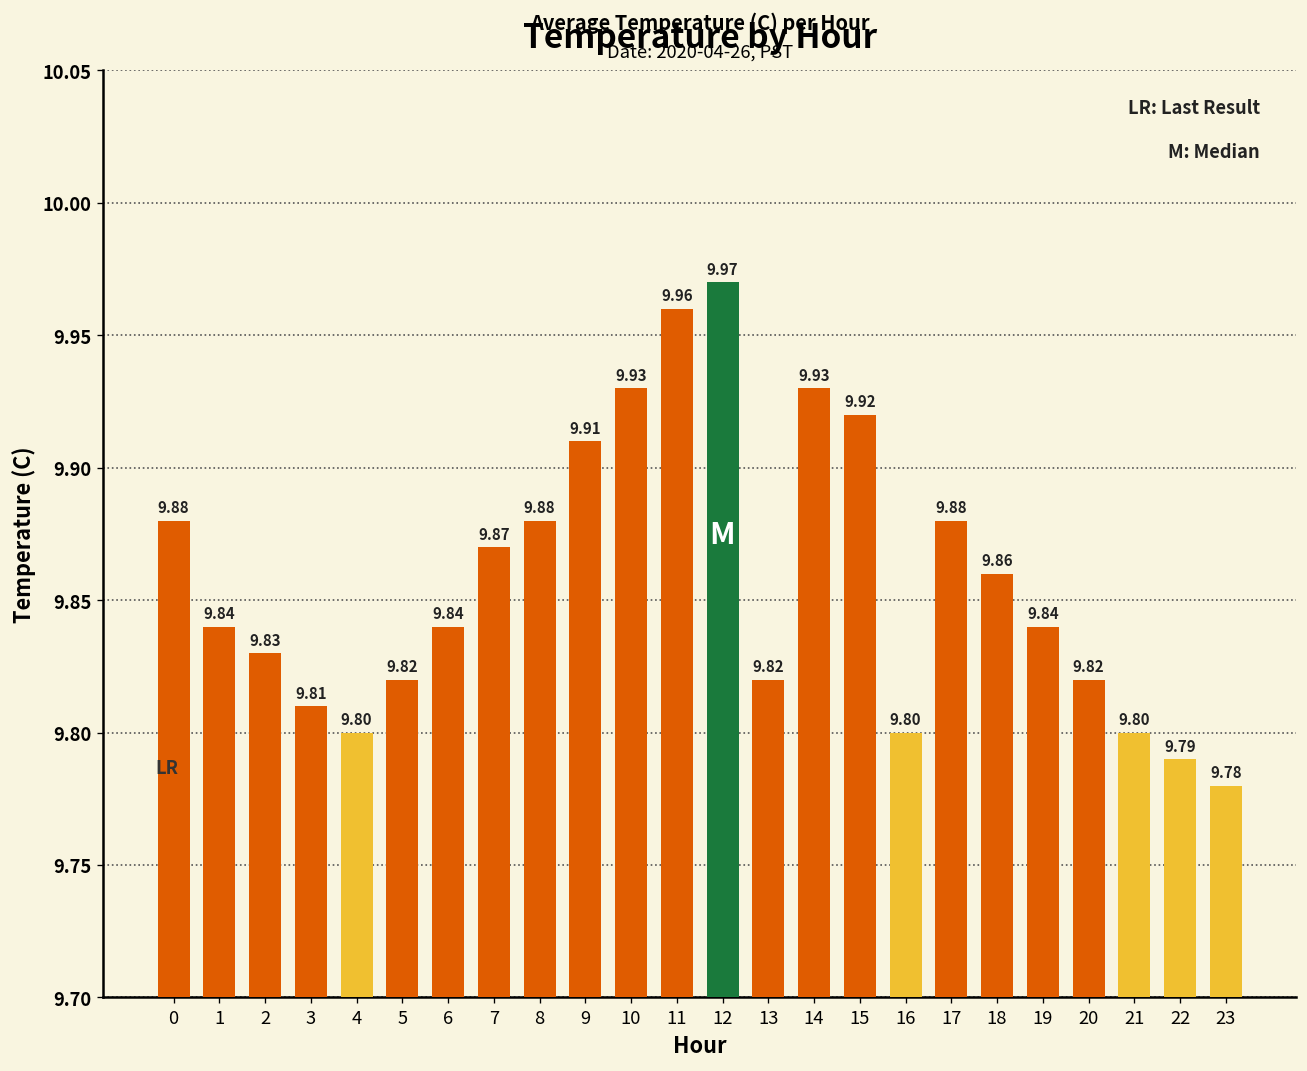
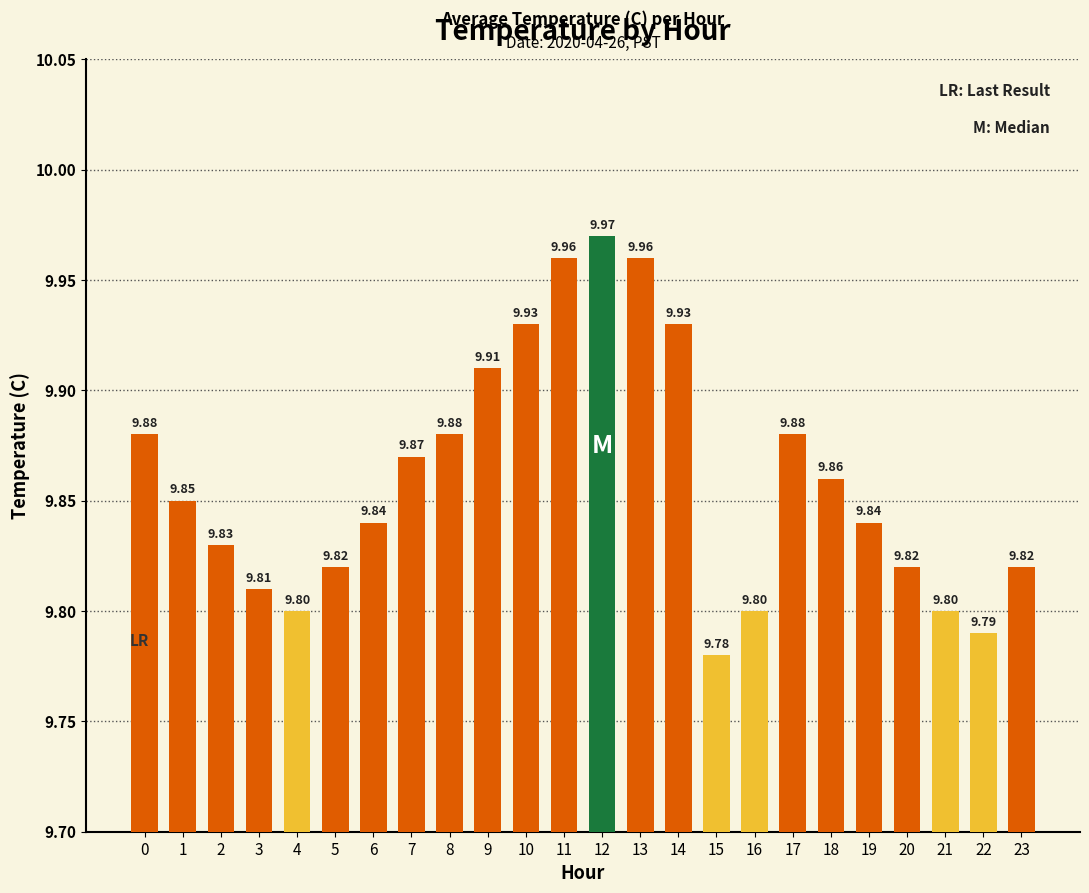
1: 9.84 -> 9.85
13: 9.82 -> 9.96
15: 9.92 -> 9.78
23: 9.78 -> 9.82
